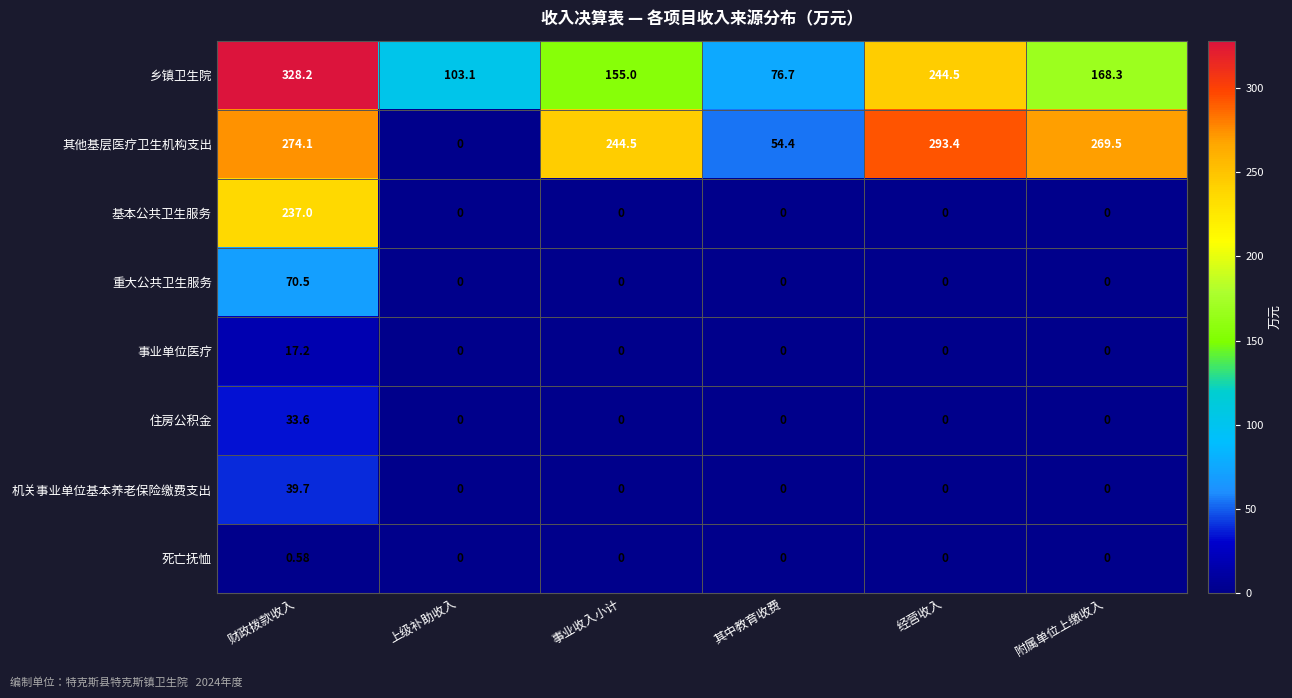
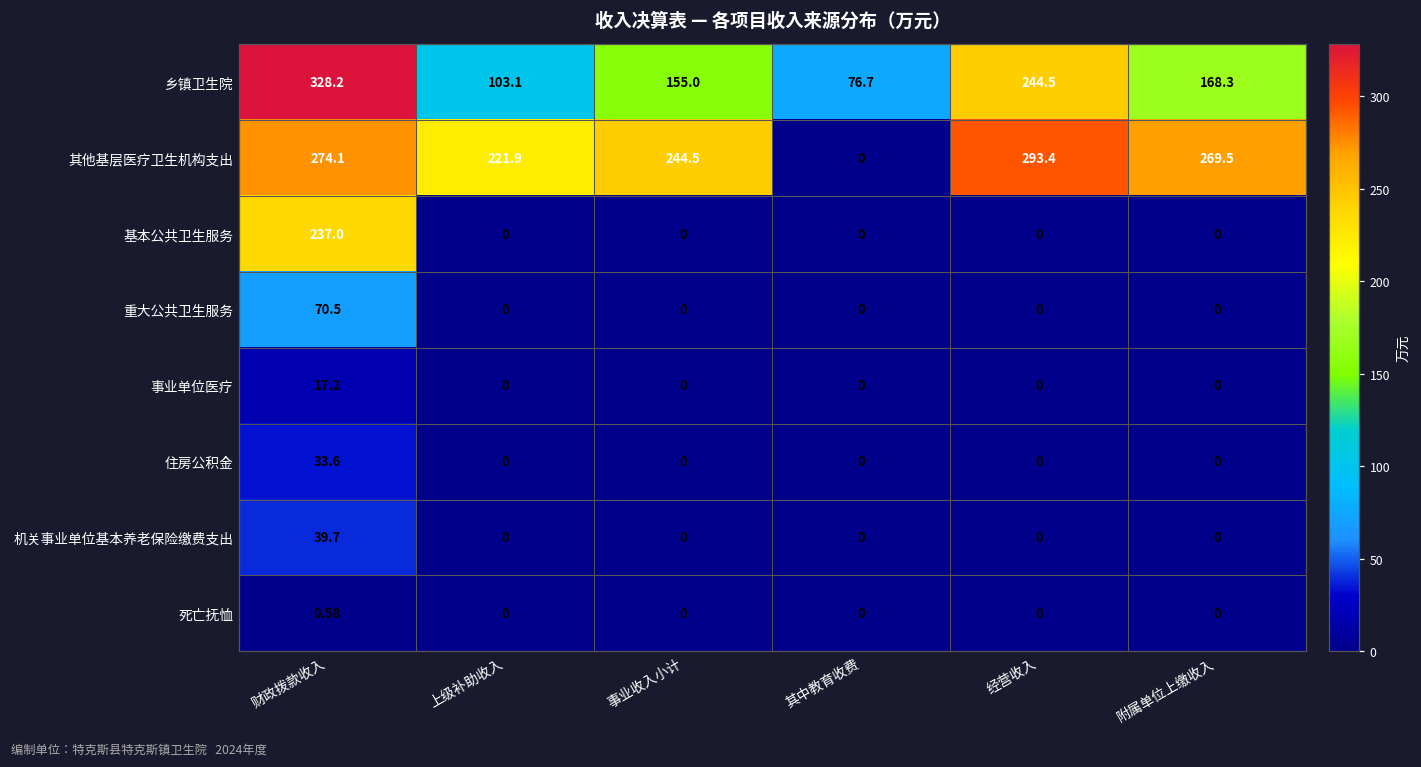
其他基层医疗卫生机构支出, 上级补助收入: 0 -> 221.9
其他基层医疗卫生机构支出, 其中教育收费: 54.4 -> 0
